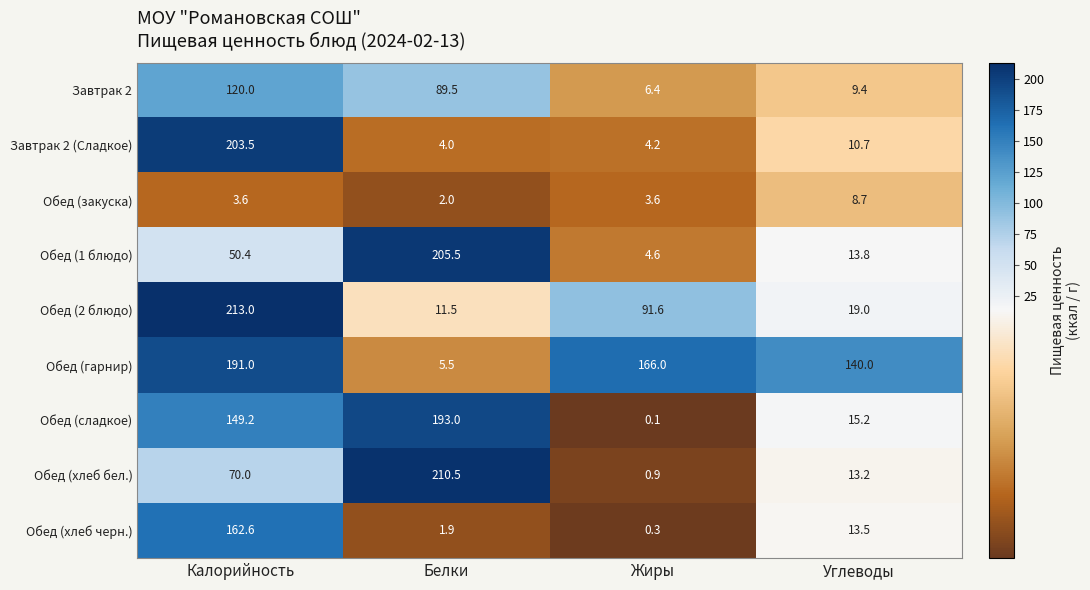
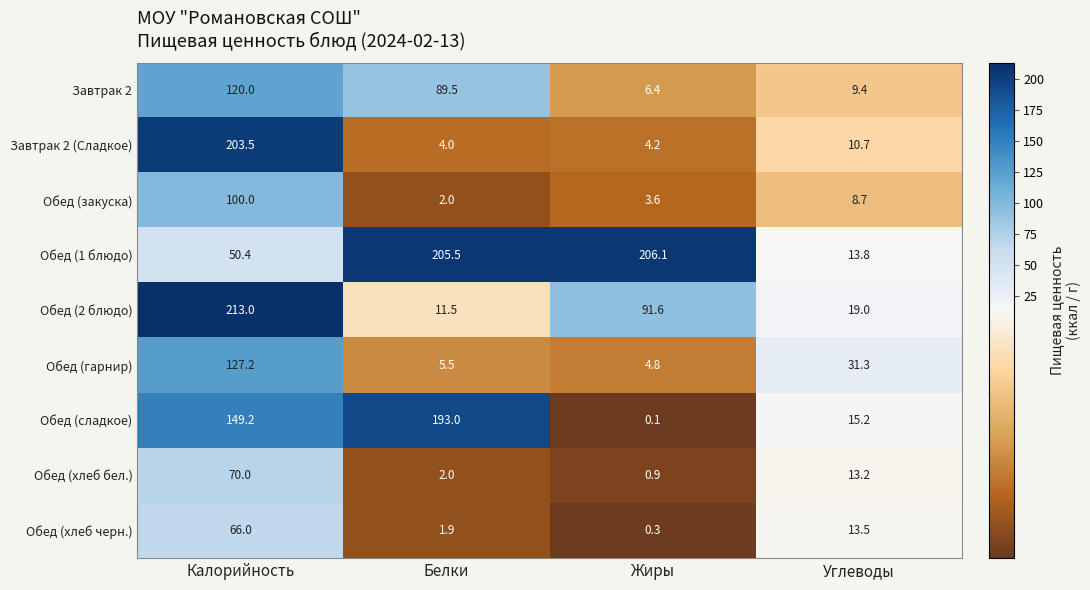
Обед (закуска), Калорийность: 3.6 -> 100.0
Обед (1 блюдо), Жиры: 4.6 -> 206.1
Обед (гарнир), Калорийность: 191.0 -> 127.2
Обед (гарнир), Жиры: 166.0 -> 4.8
Обед (гарнир), Углеводы: 140.0 -> 31.3
Обед (хлеб бел.), Белки: 210.5 -> 2.0
Обед (хлеб черн.), Калорийность: 162.6 -> 66.0
